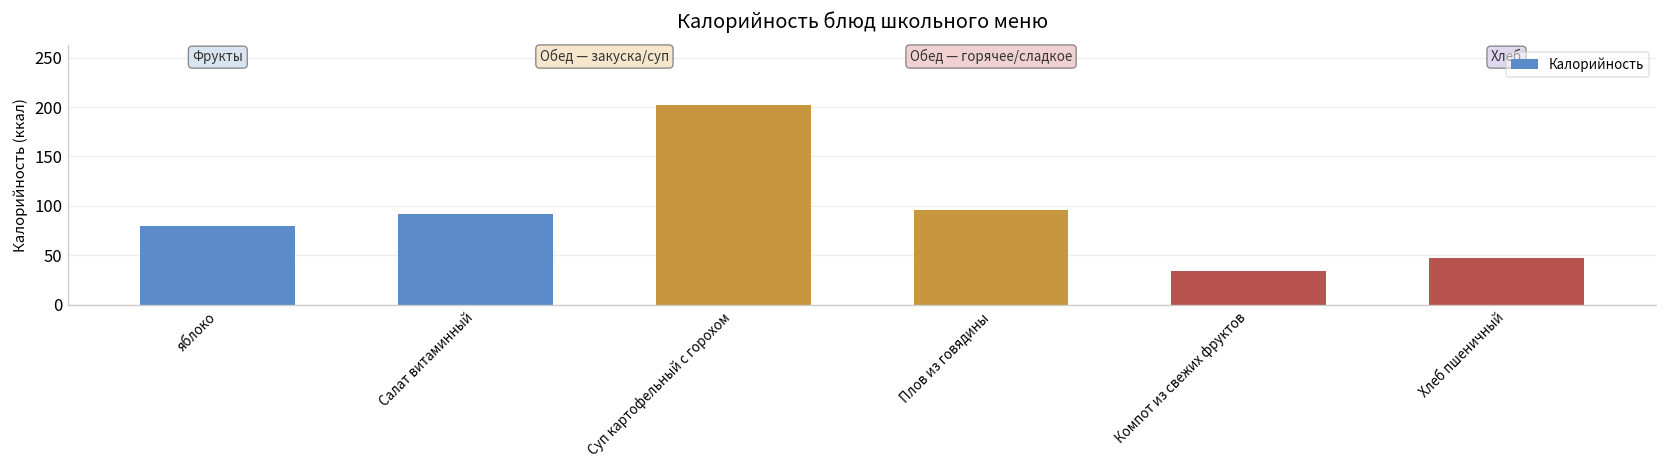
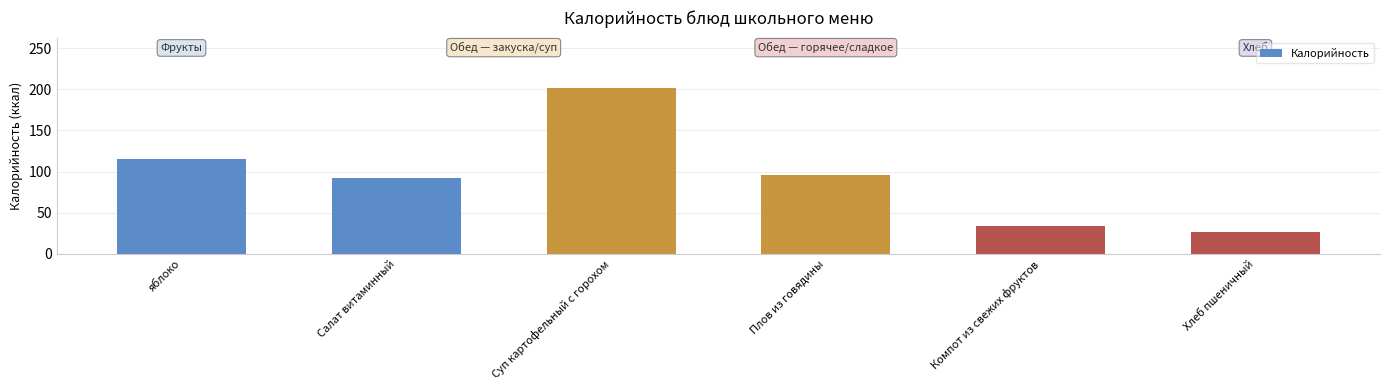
яблоко: 80 -> 120
Хлеб пшеничный: 50 -> 30
